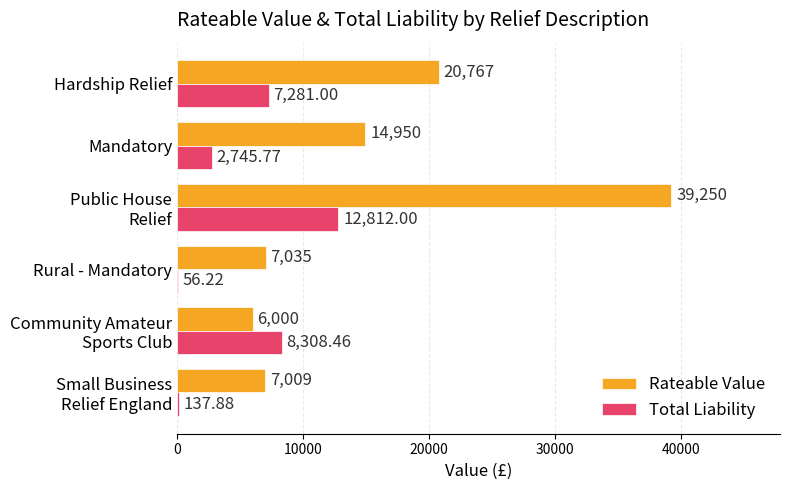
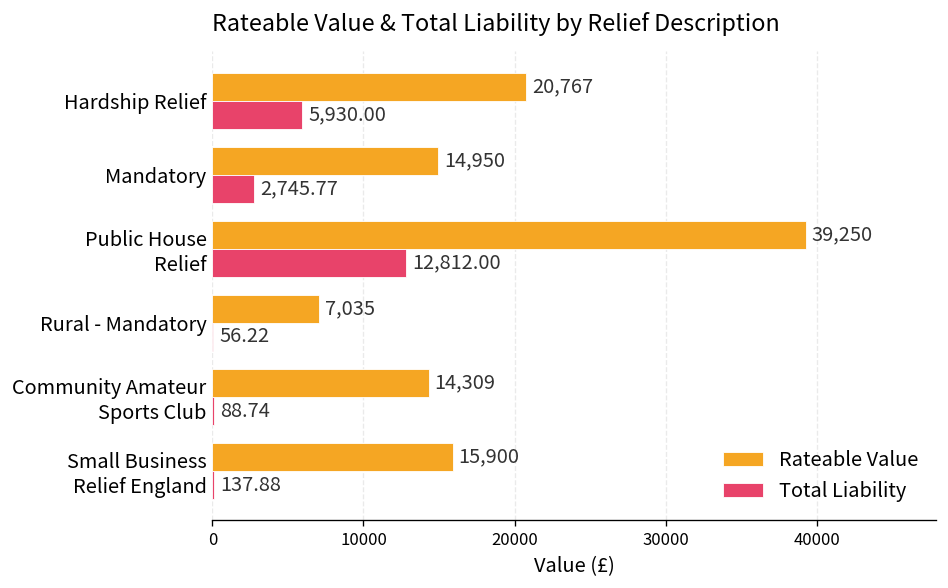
Total Liability, Hardship Relief: 7,281.00 -> 5,930.00
Rateable Value, Community Amateur Sports Club: 6,000 -> 14,309
Total Liability, Community Amateur Sports Club: 8,308.46 -> 88.74
Rateable Value, Small Business Relief England: 7,009 -> 15,900
